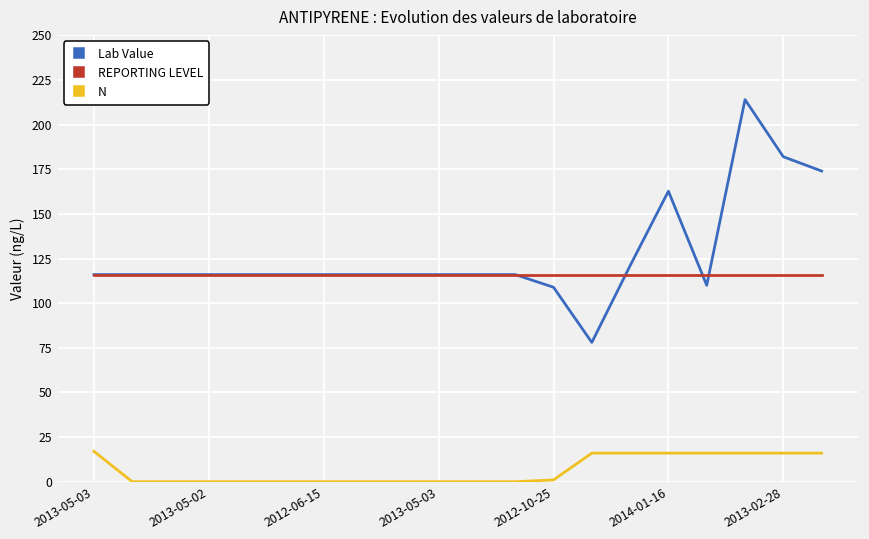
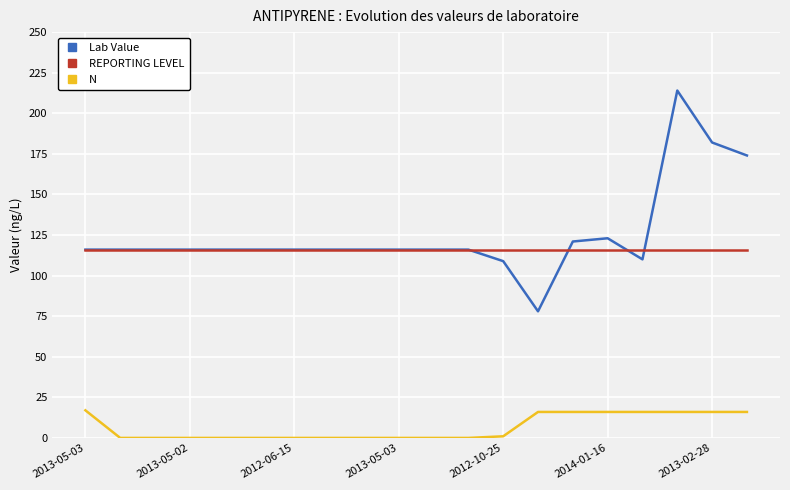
Lab Value, 2014-01-16: 163 -> 123
